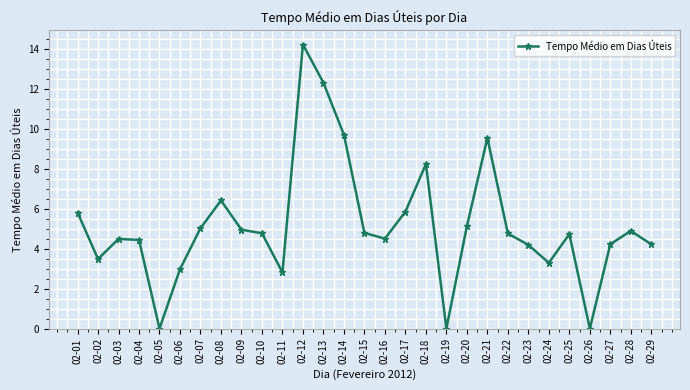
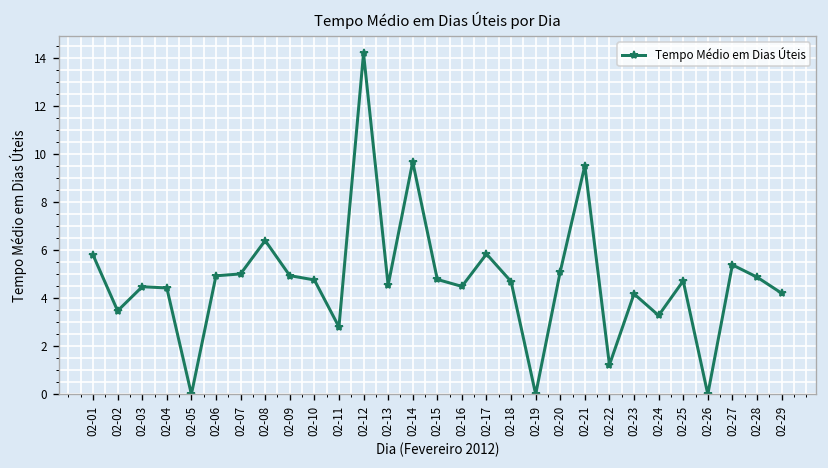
02-06: 3.0 -> 4.9
02-13: 12.3 -> 4.5
02-18: 8.2 -> 4.7
02-22: 4.8 -> 1.2
02-27: 4.2 -> 5.4
